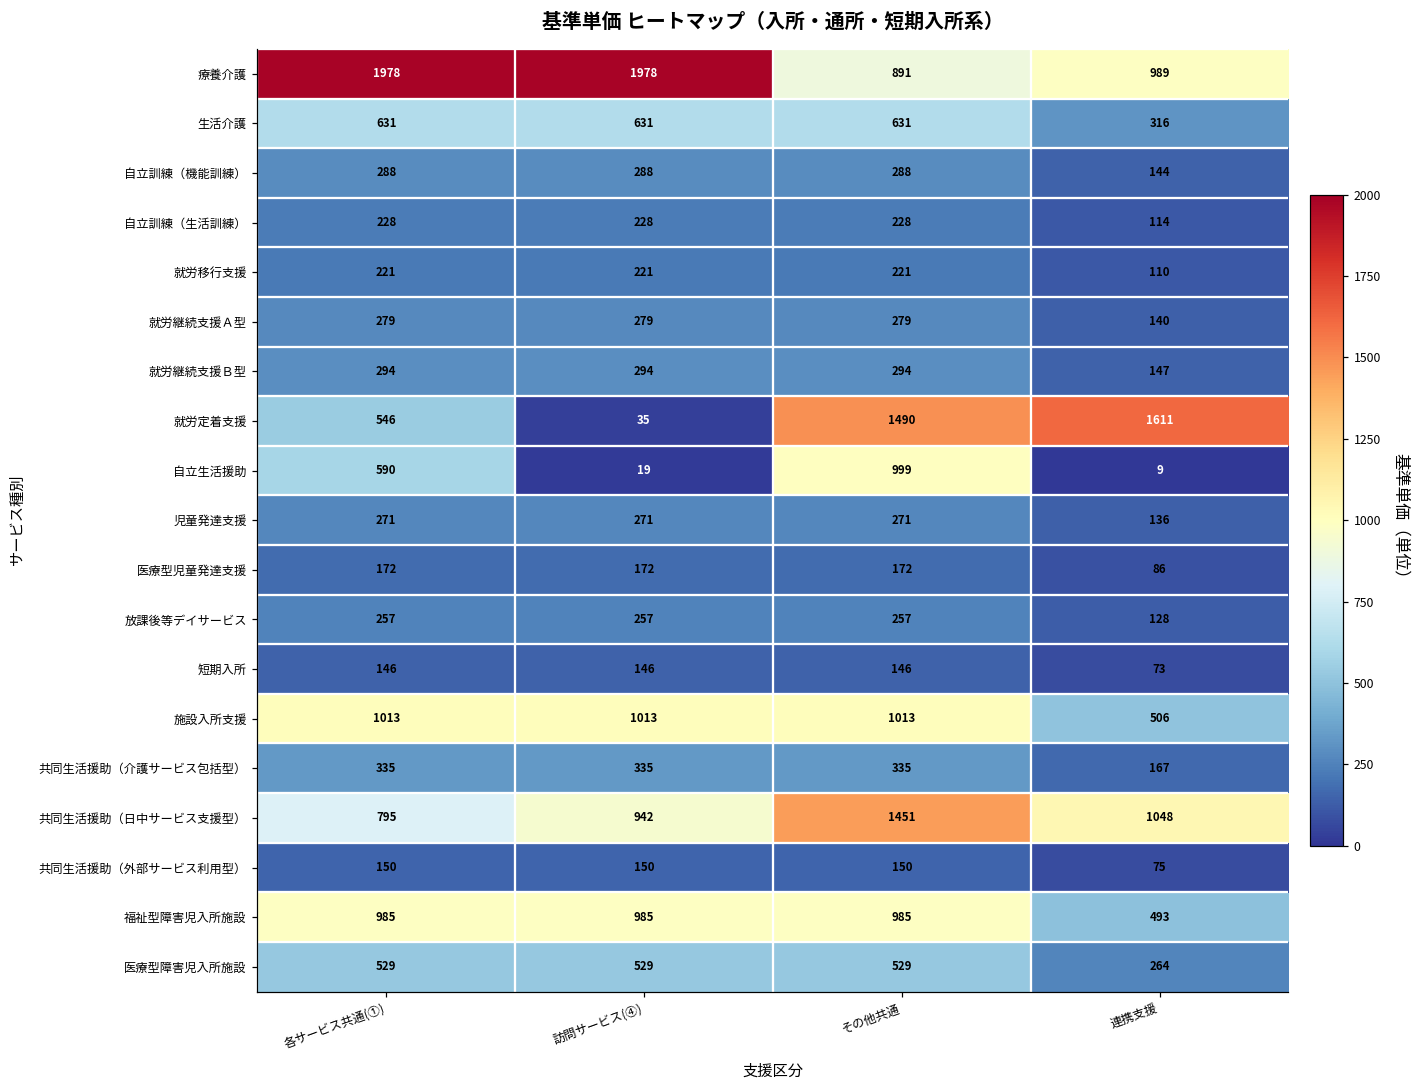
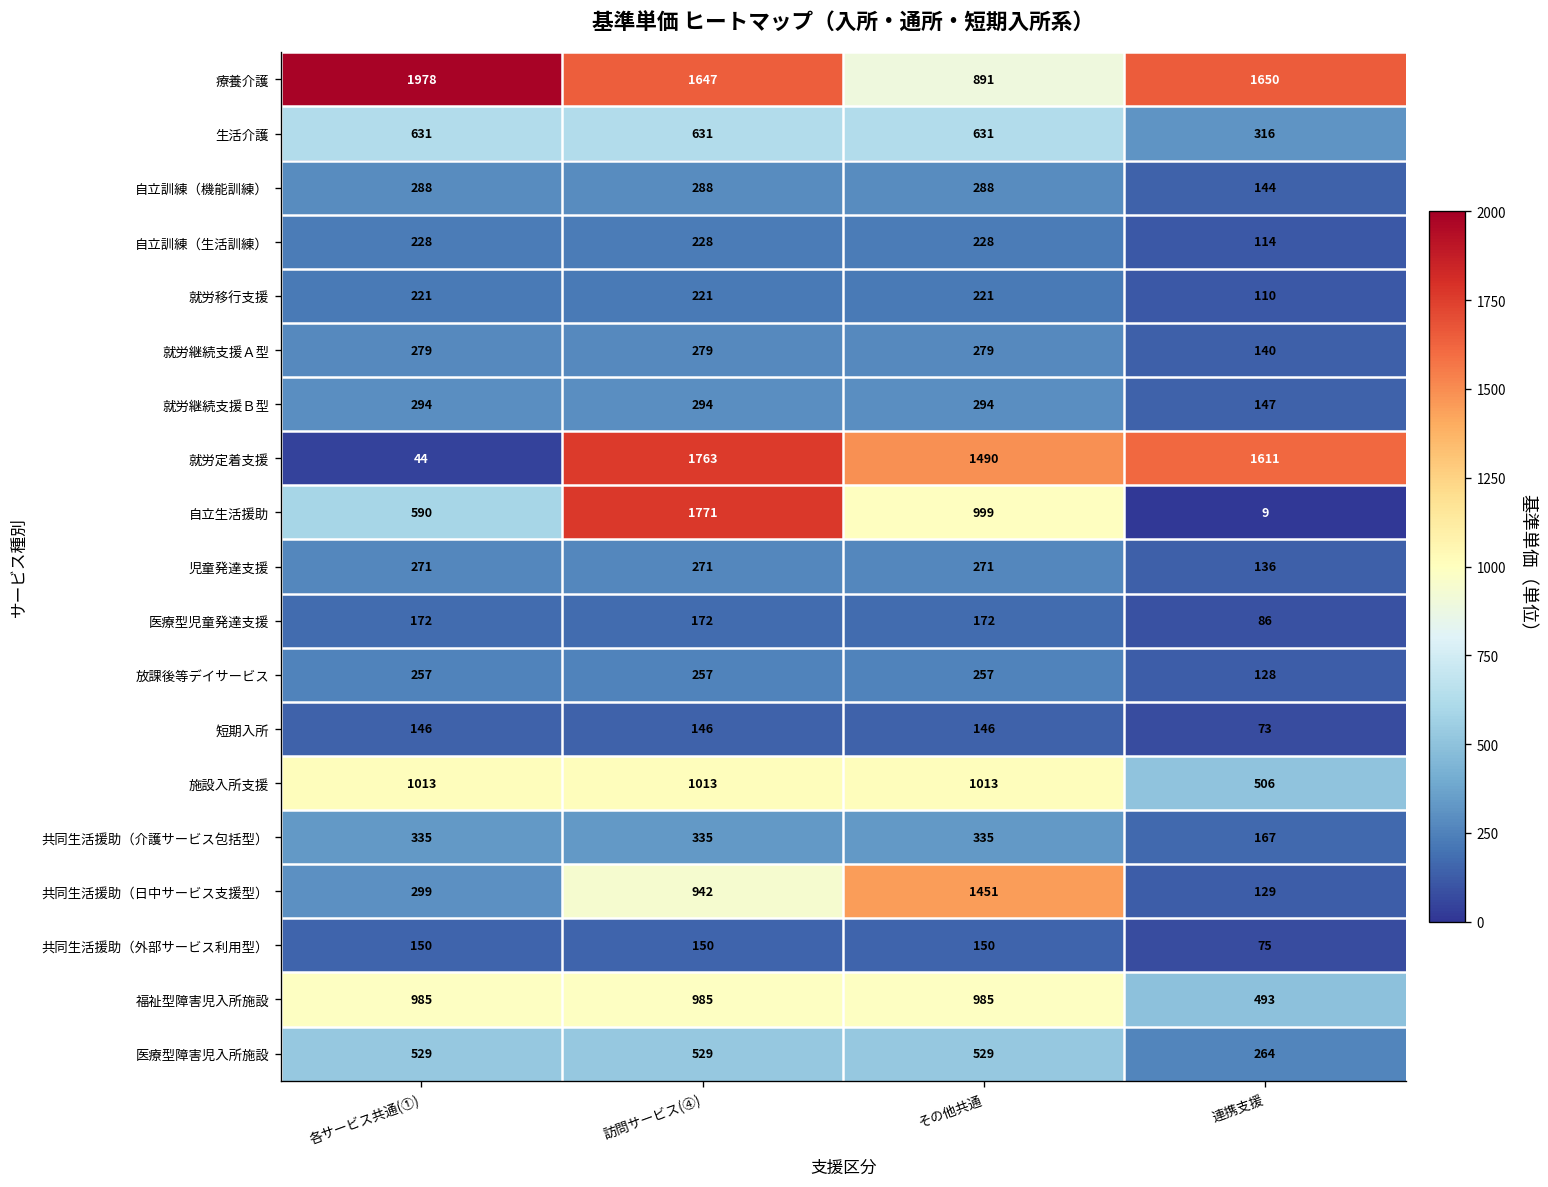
療養介護, 訪問サービス(④): 1978 -> 1647
療養介護, 連携支援: 989 -> 1650
就労定着支援, 各サービス共通(①): 546 -> 44
就労定着支援, 訪問サービス(④): 35 -> 1763
自立生活援助, 訪問サービス(④): 19 -> 1771
共同生活援助（日中サービス支援型）, 各サービス共通(①): 795 -> 299
共同生活援助（日中サービス支援型）, 連携支援: 1048 -> 129
